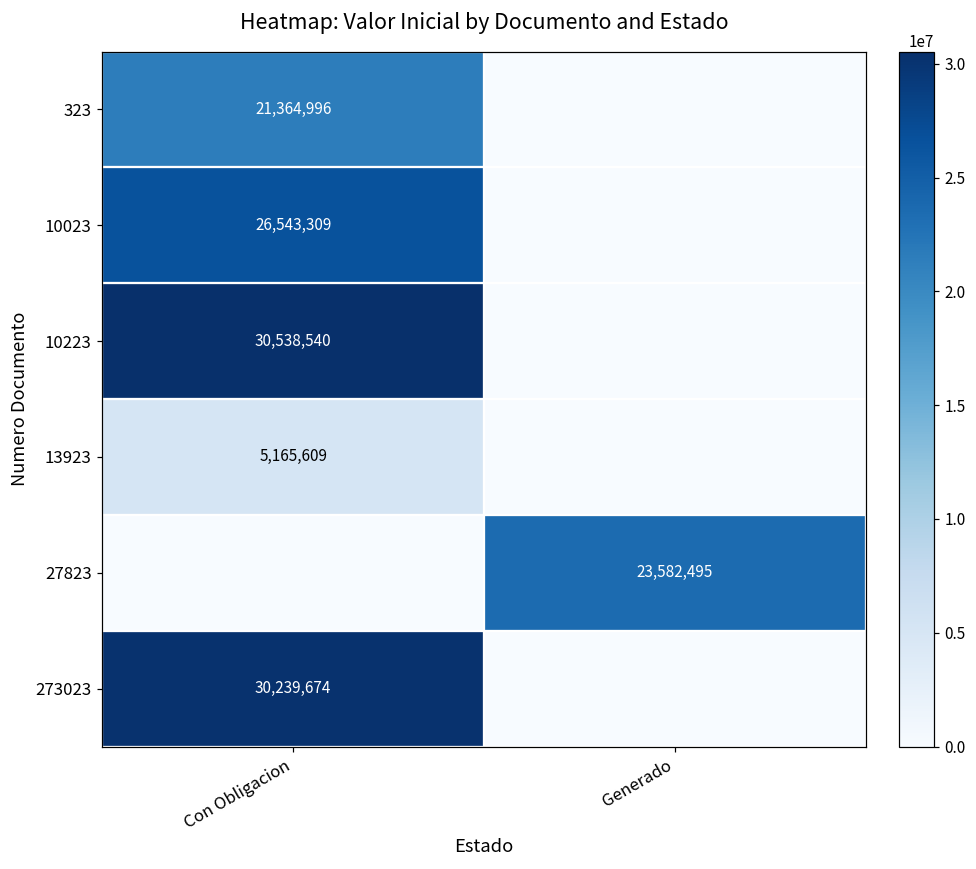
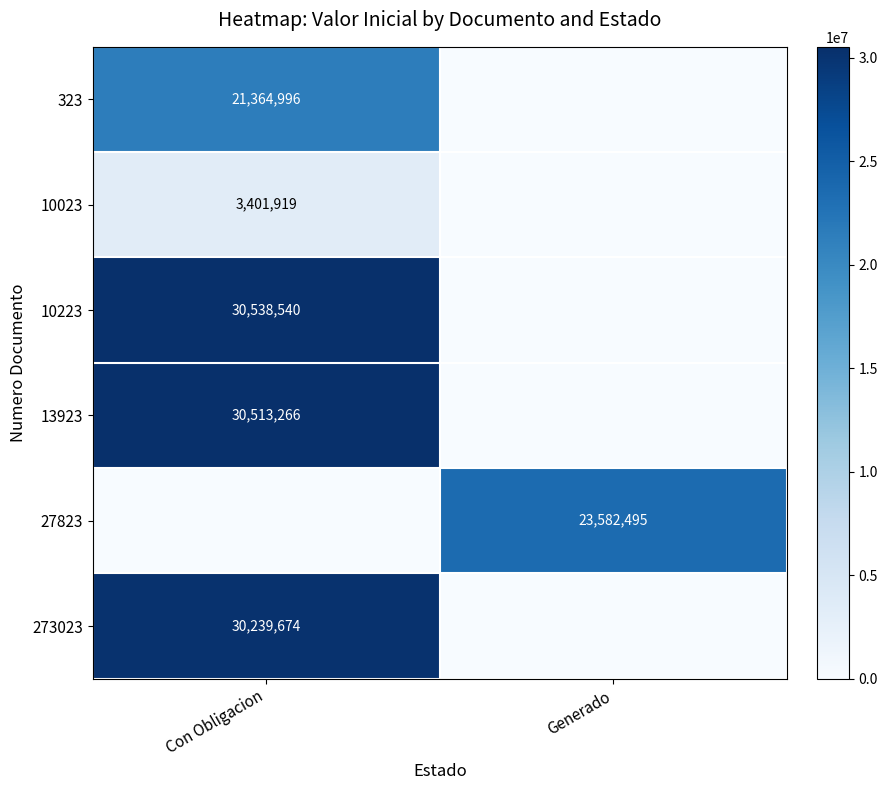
10023, Con Obligacion: 26,543,309 -> 3,401,919
13923, Con Obligacion: 5,165,609 -> 30,513,266
